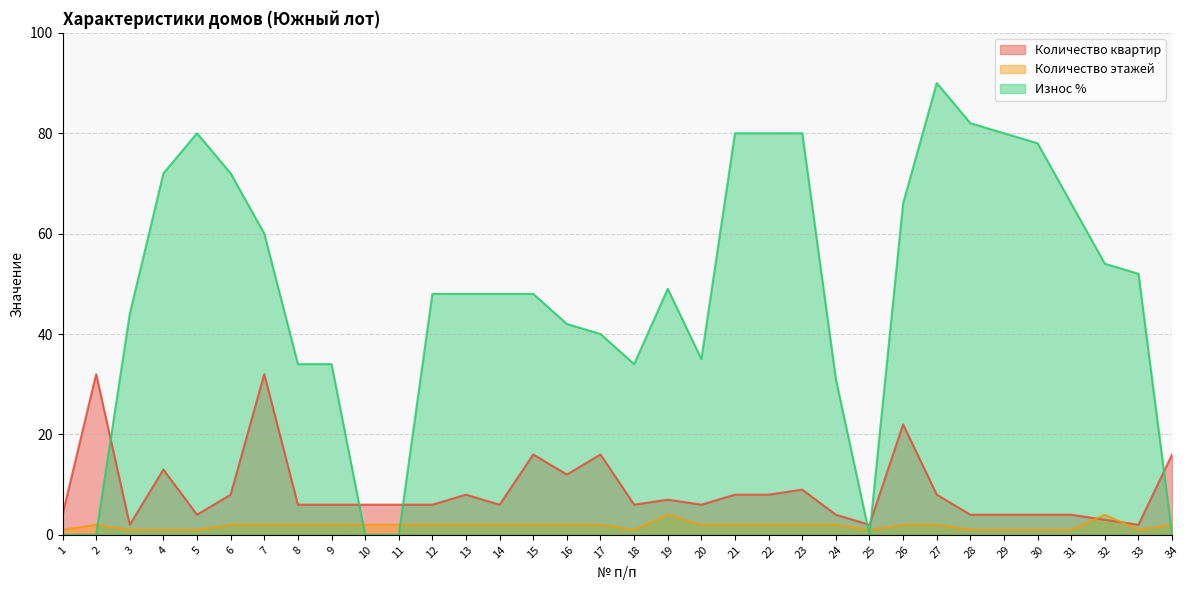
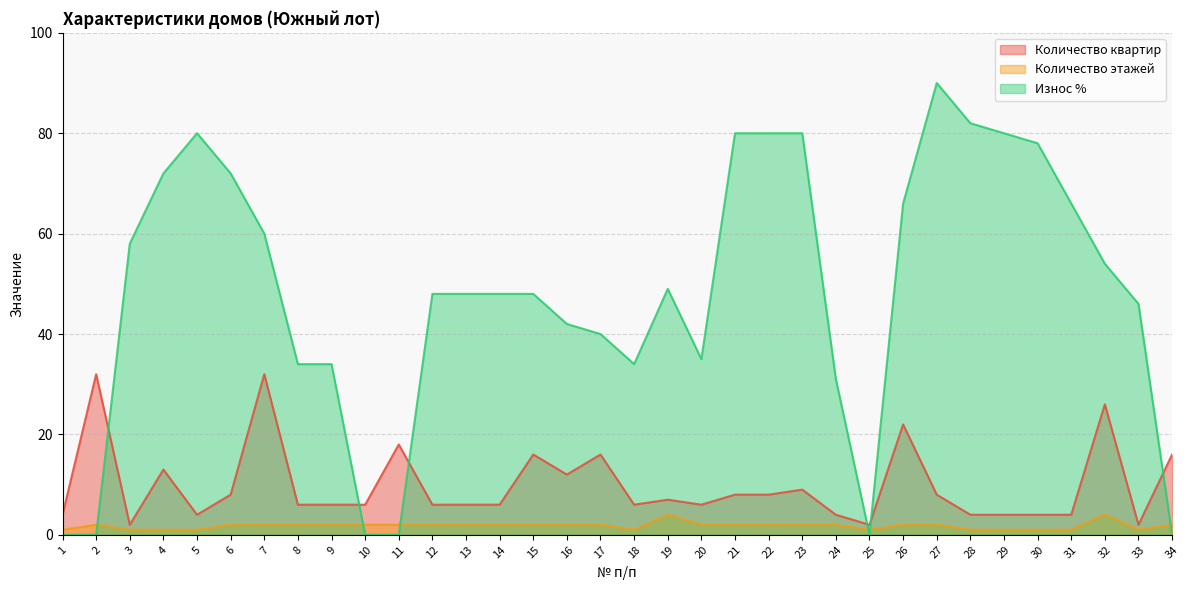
Износ %, 3: 44 -> 58
Количество квартир, 11: 6 -> 18
Количество квартир, 13: 8 -> 6
Количество квартир, 32: 3 -> 26
Износ %, 33: 52 -> 46
